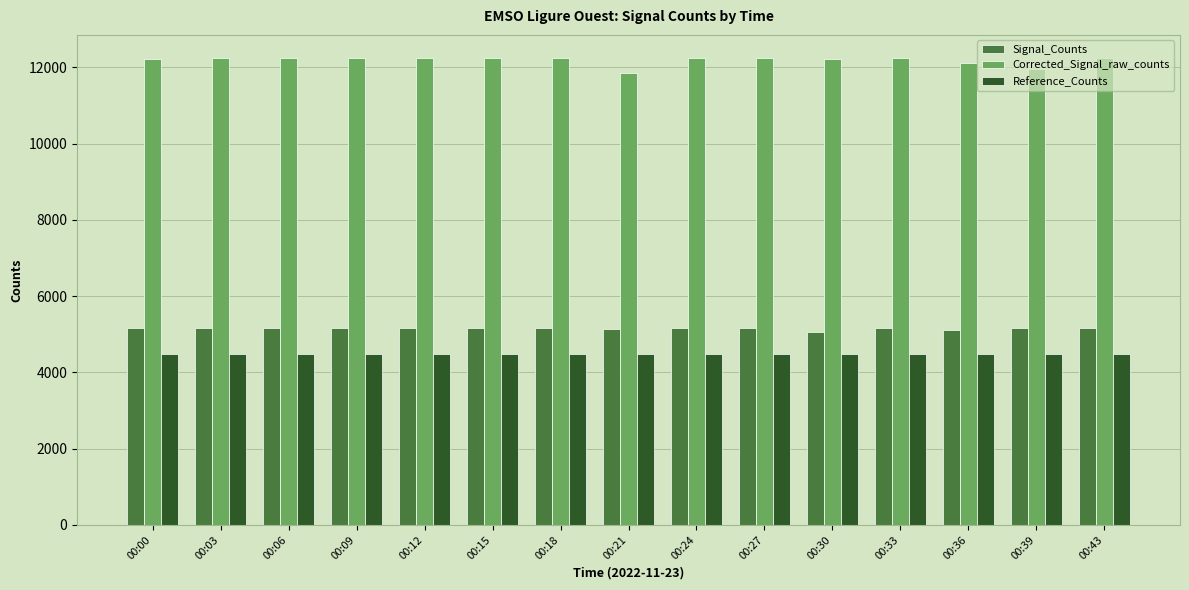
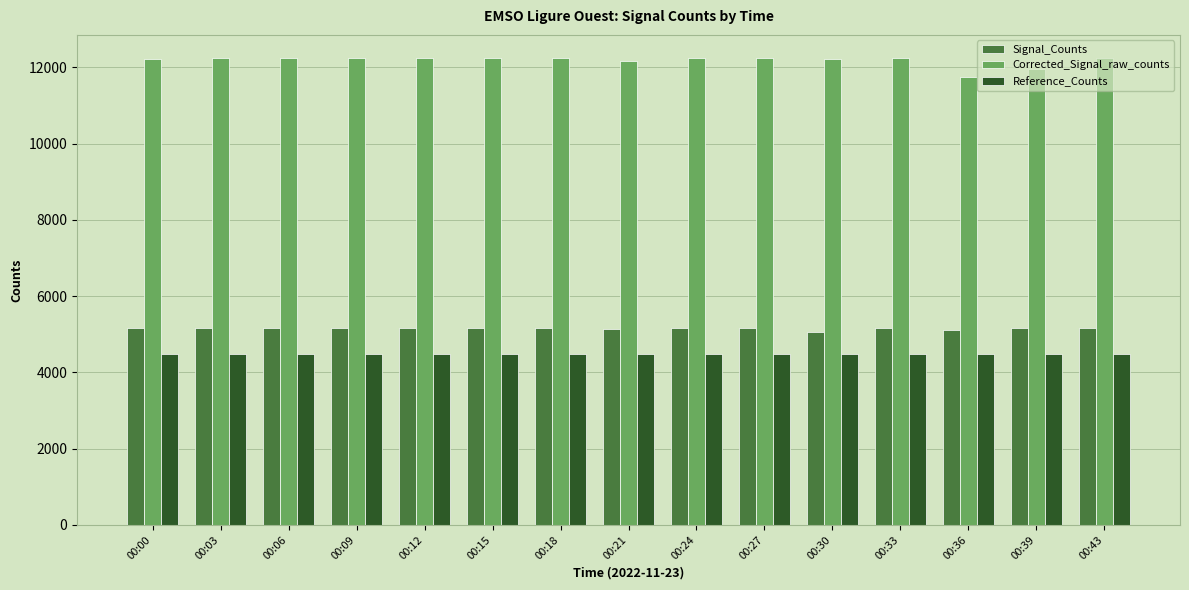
Corrected_Signal_raw_counts, 00:21: 11900 -> 12200
Corrected_Signal_raw_counts, 00:36: 12100 -> 11700
